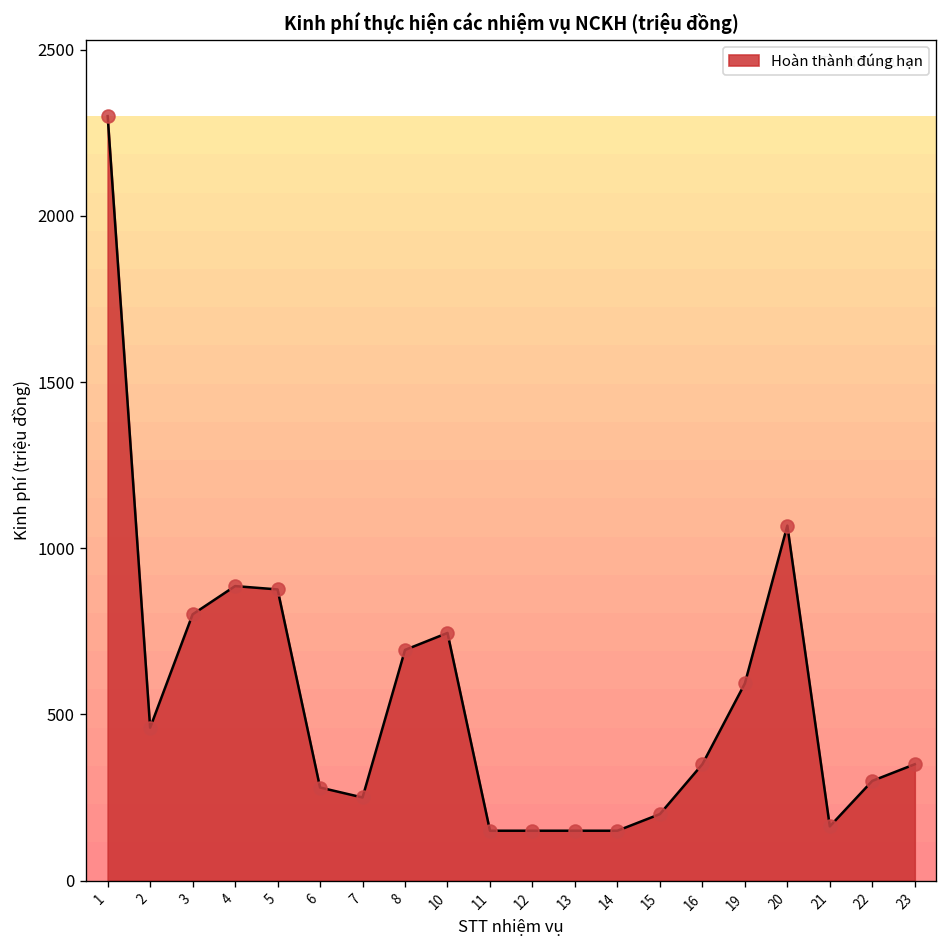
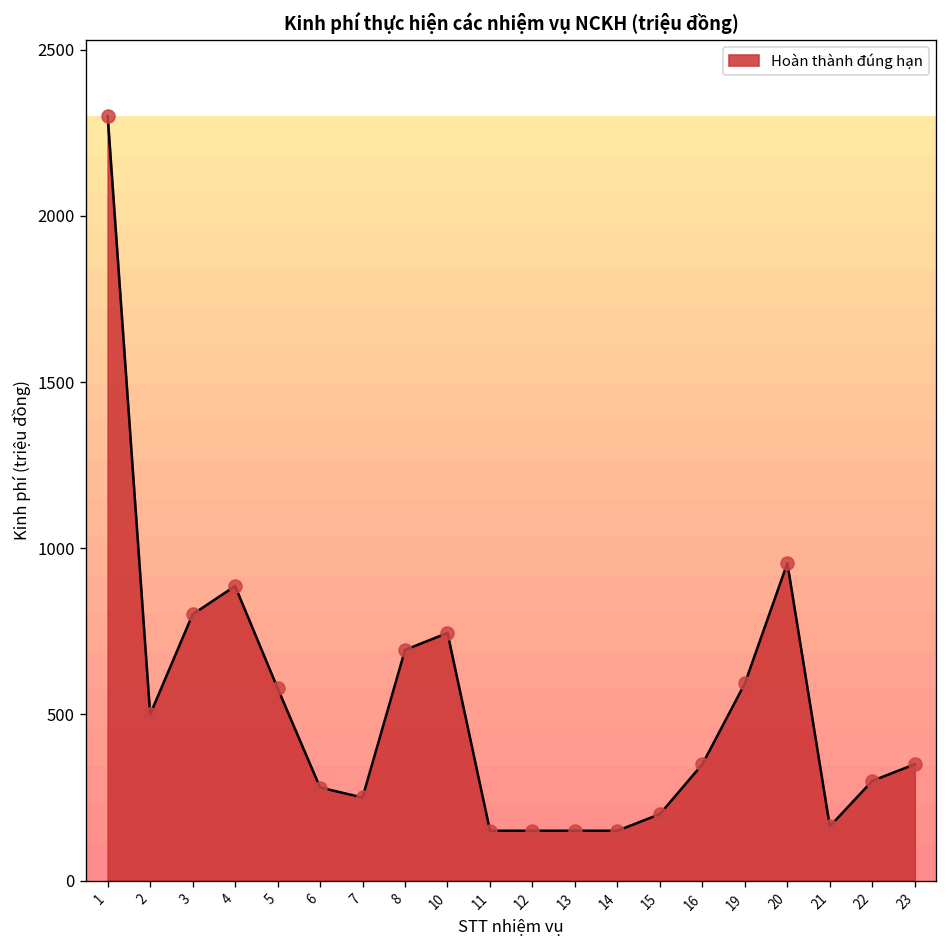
2: 460 -> 500
5: 880 -> 580
20: 1070 -> 960
